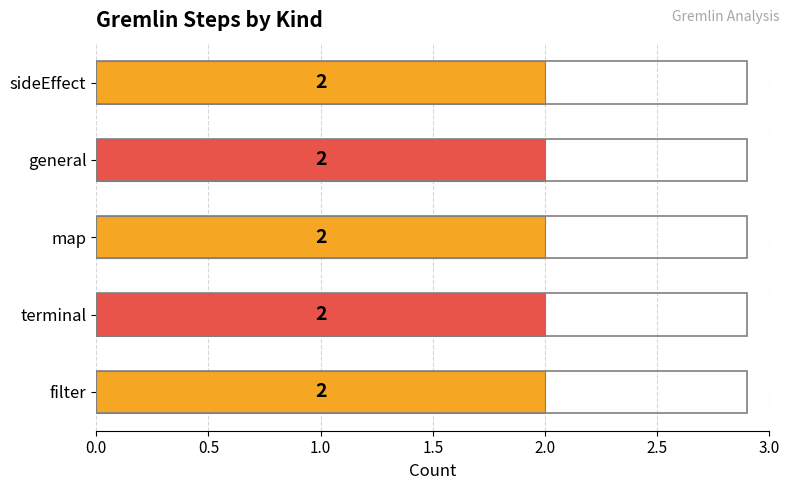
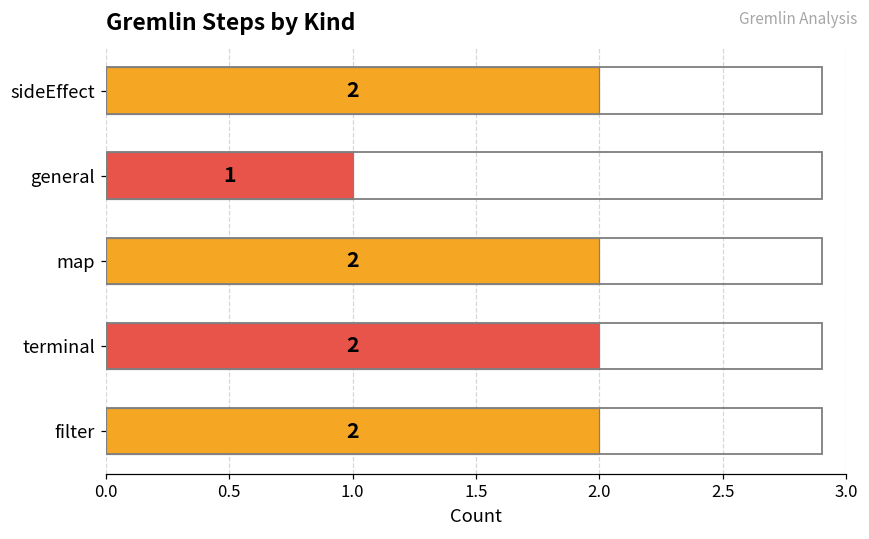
general: 2 -> 1
